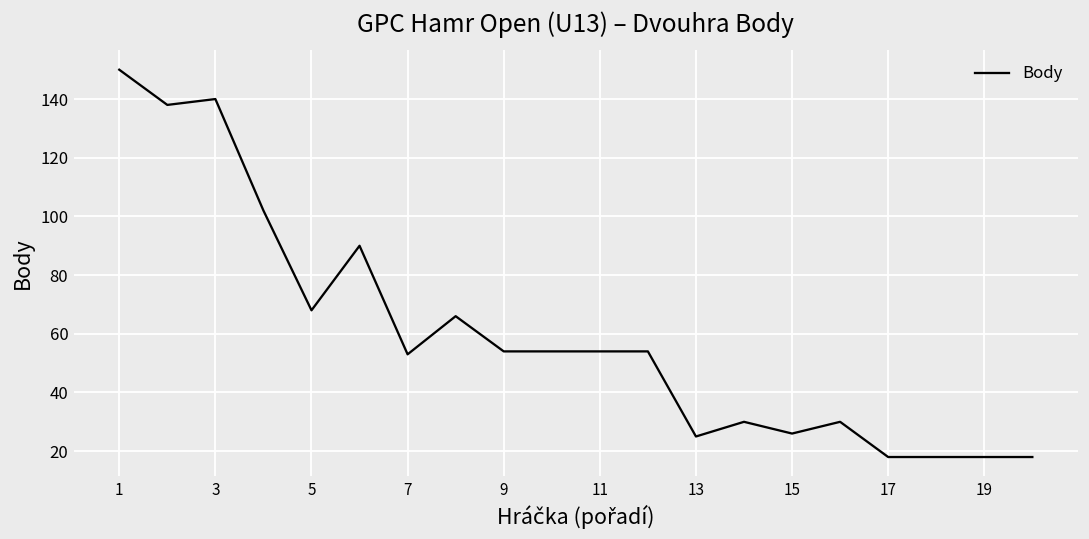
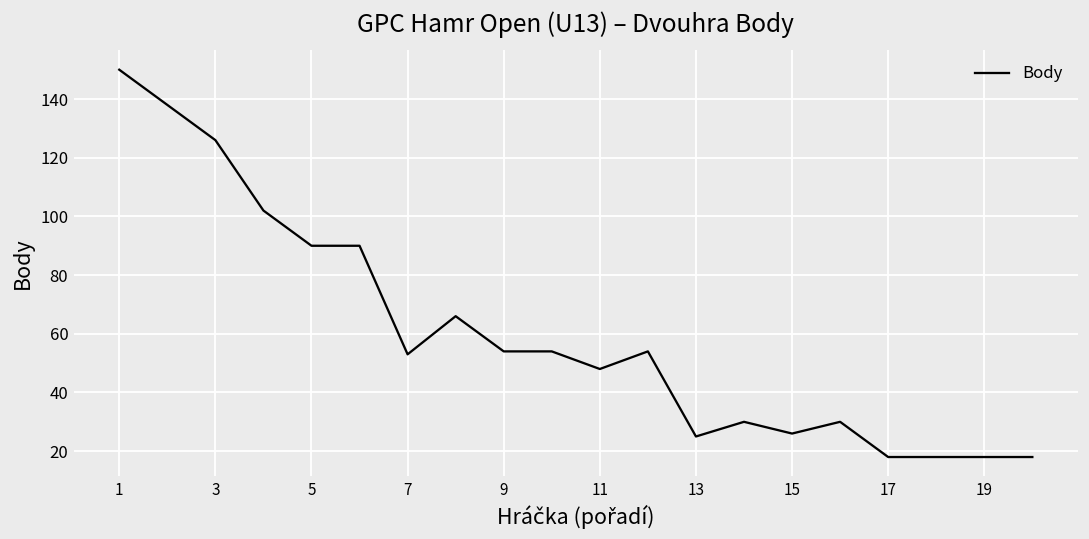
3: 140 -> 126
5: 68 -> 90
11: 54 -> 48
